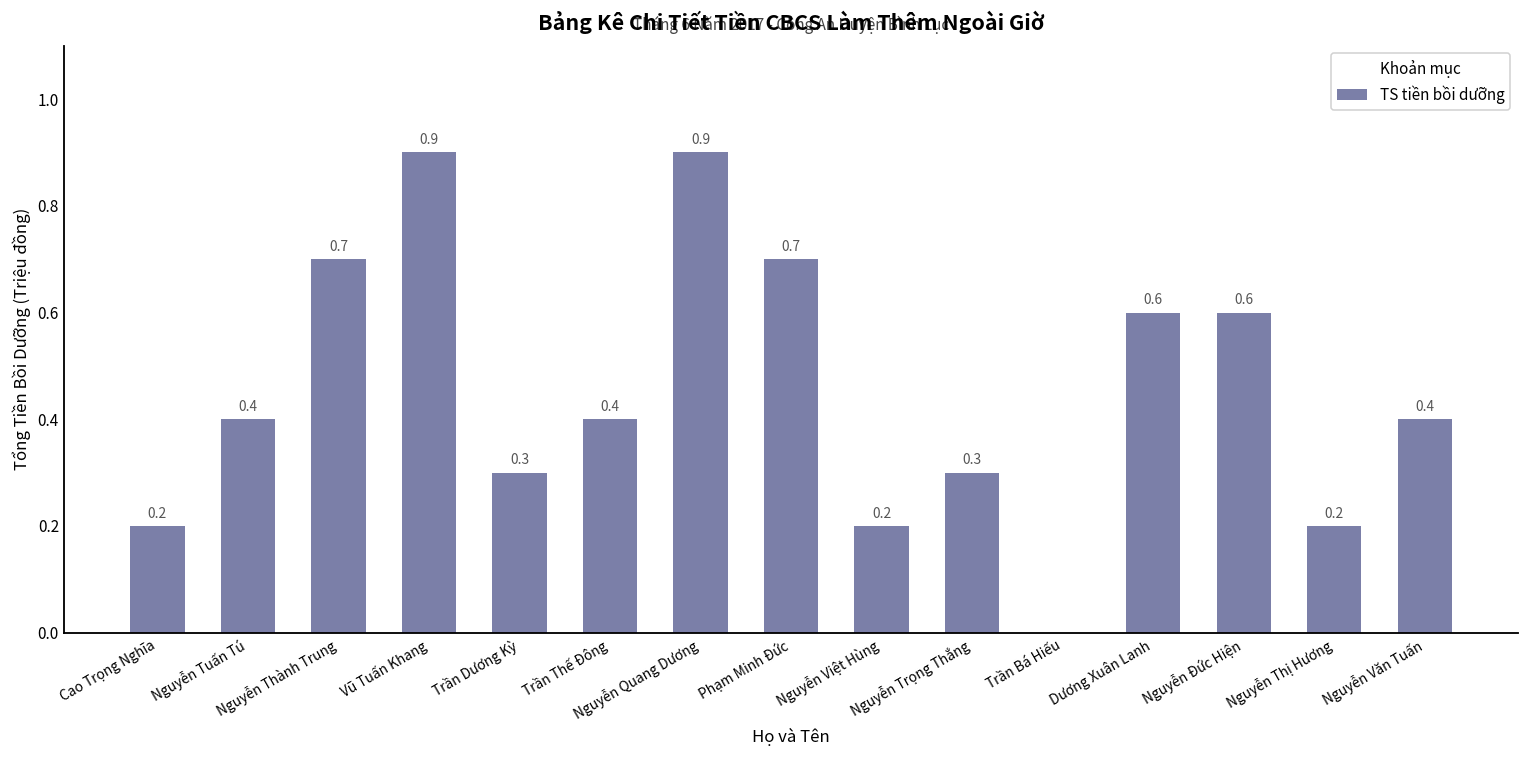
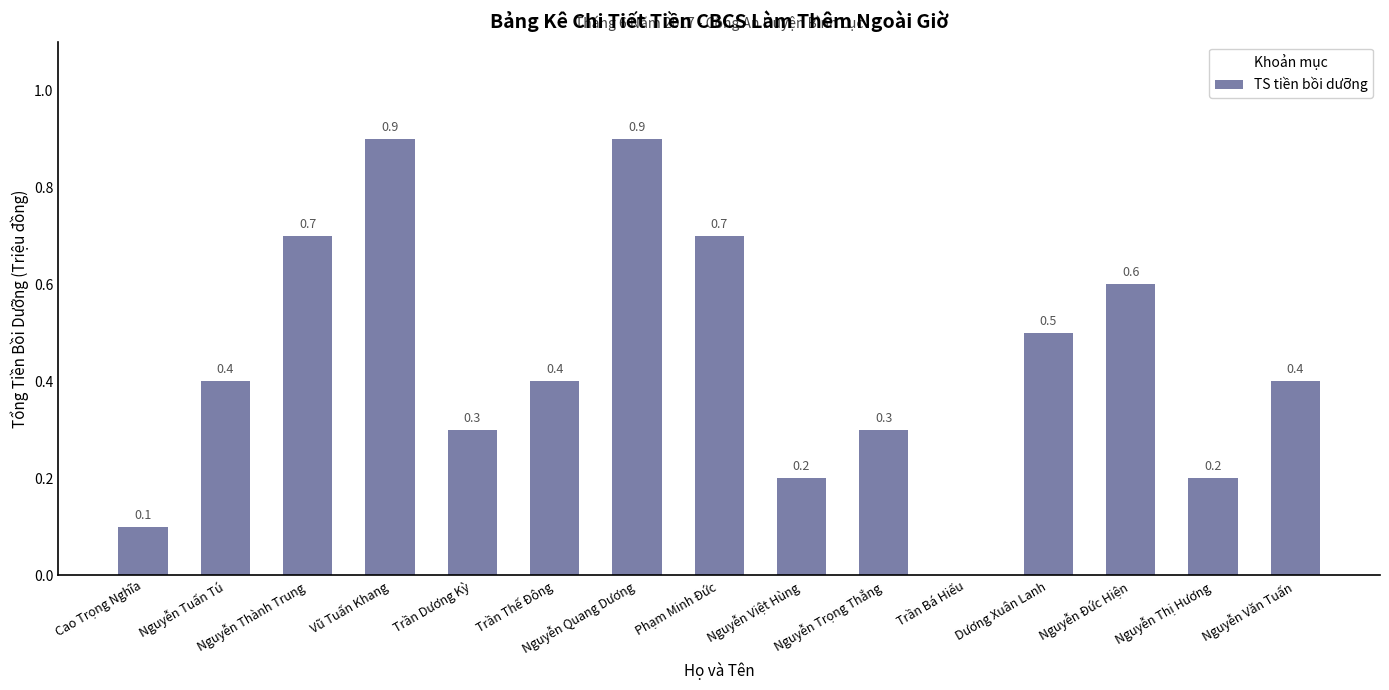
Cao Trọng Nghĩa: 0.2 -> 0.1
Dương Xuân Lanh: 0.6 -> 0.5
